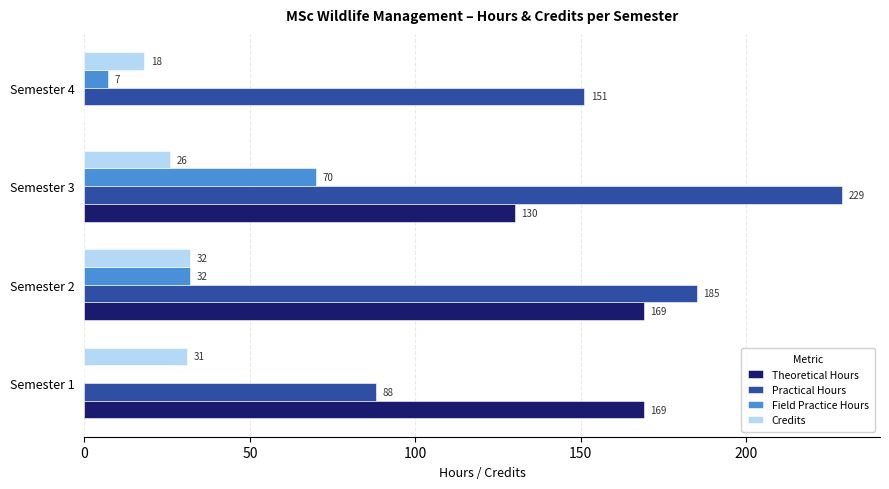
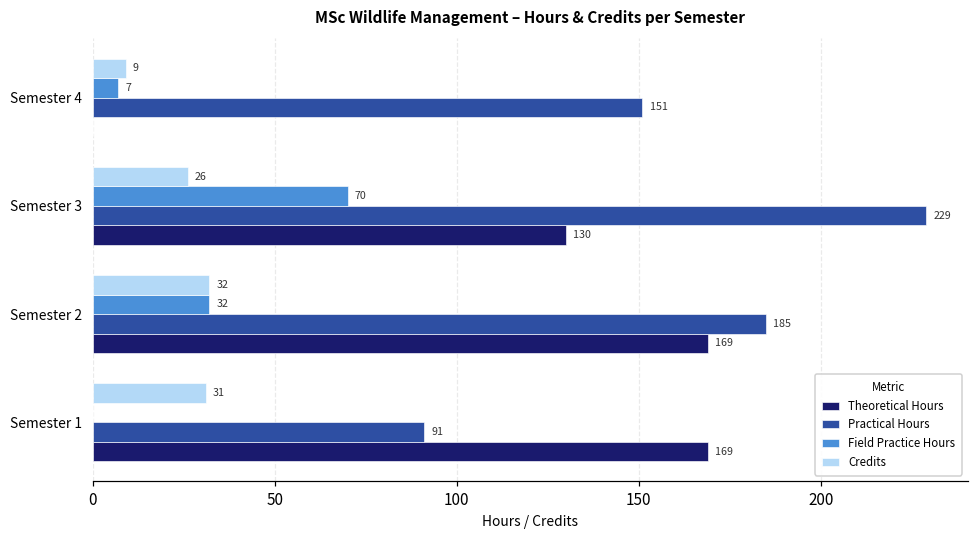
Credits, Semester 4: 18 -> 9
Practical Hours, Semester 1: 88 -> 91
